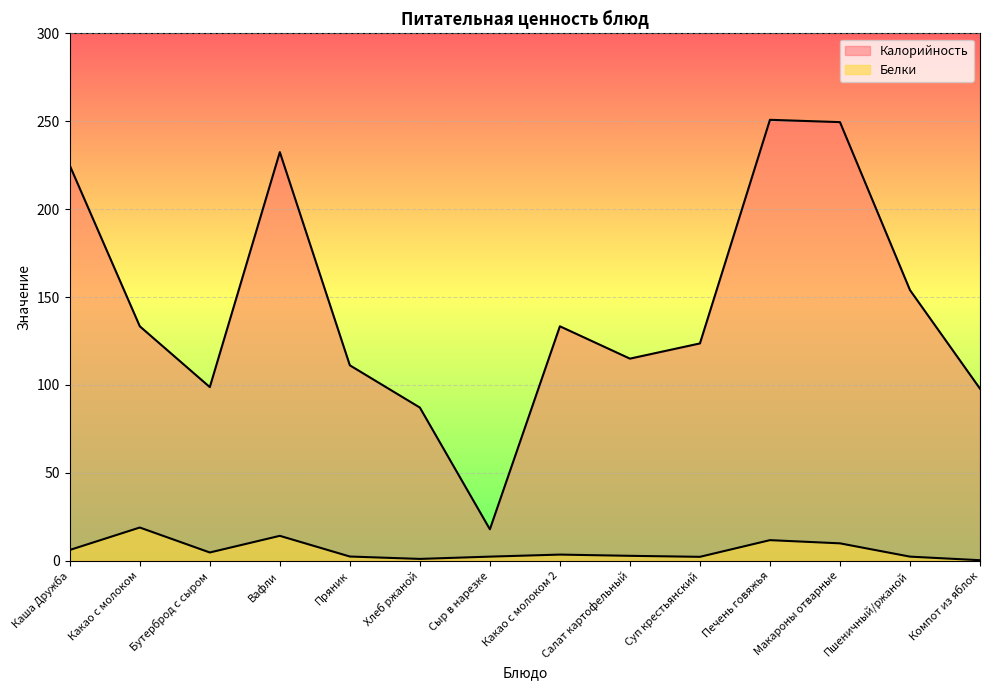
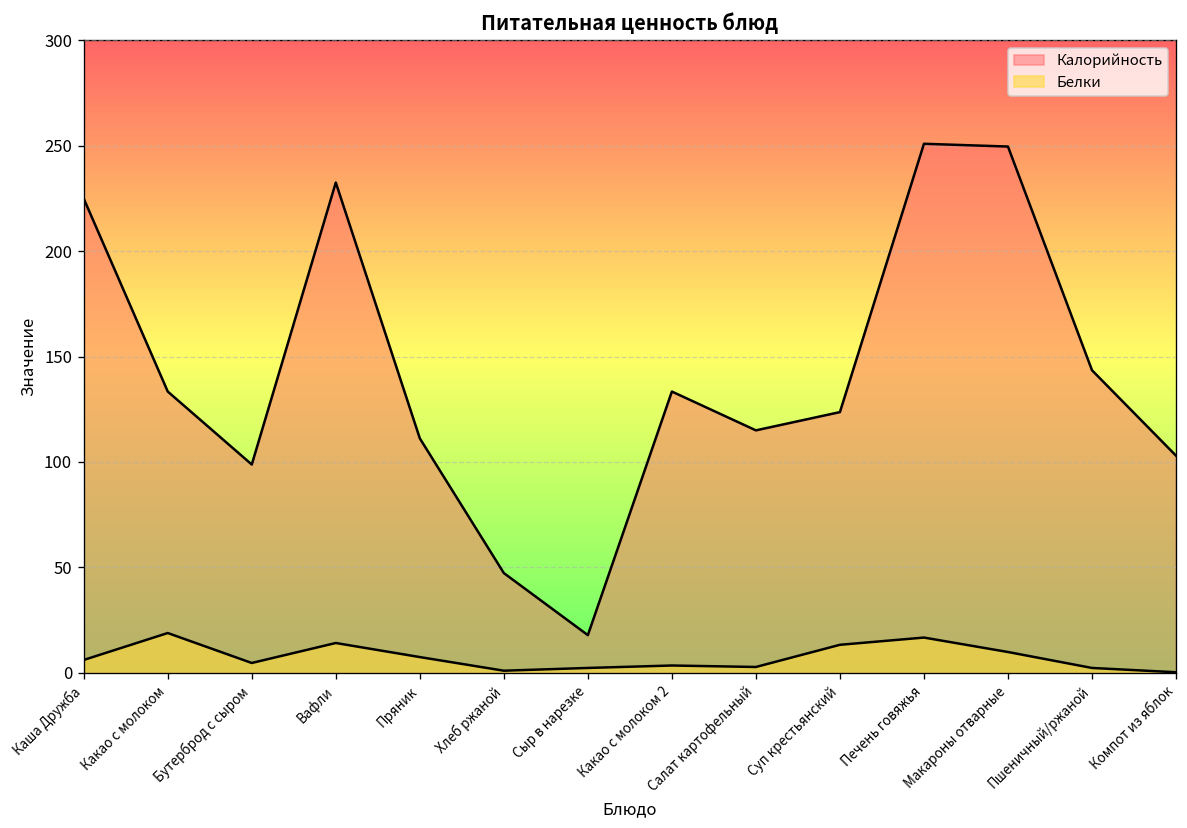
Белки, Пряник: 2 -> 8
Калорийность, Хлеб ржаной: 87 -> 47
Белки, Суп крестьянский: 2 -> 13
Белки, Печень говяжья: 12 -> 17
Калорийность, Пшеничный/ржаной: 154 -> 144
Калорийность, Компот из яблок: 98 -> 103
